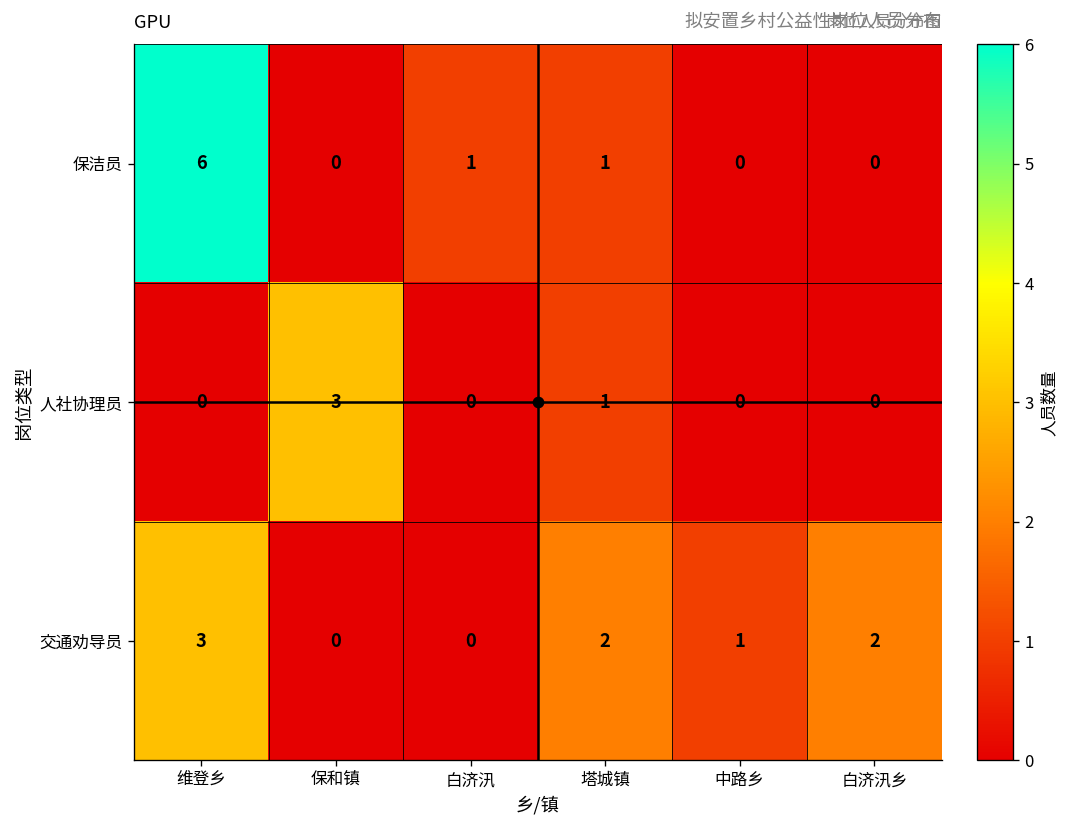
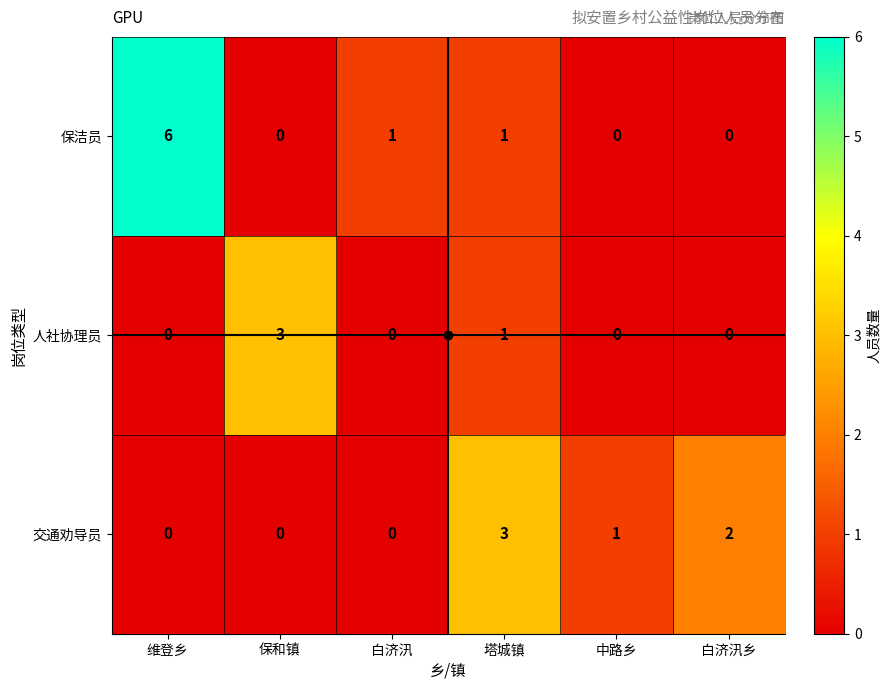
交通劝导员, 维登乡: 3 -> 0
交通劝导员, 塔城镇: 2 -> 3
